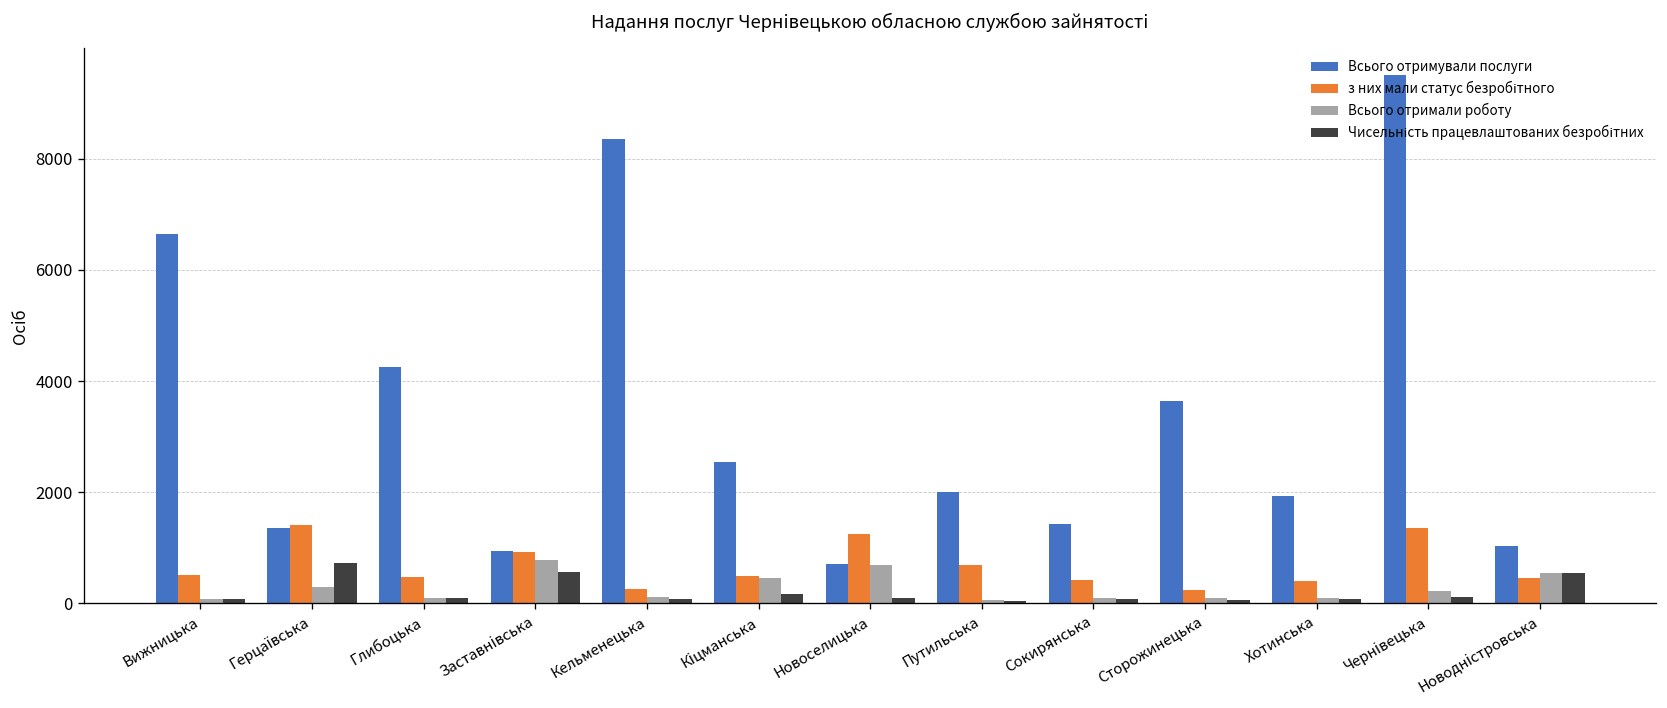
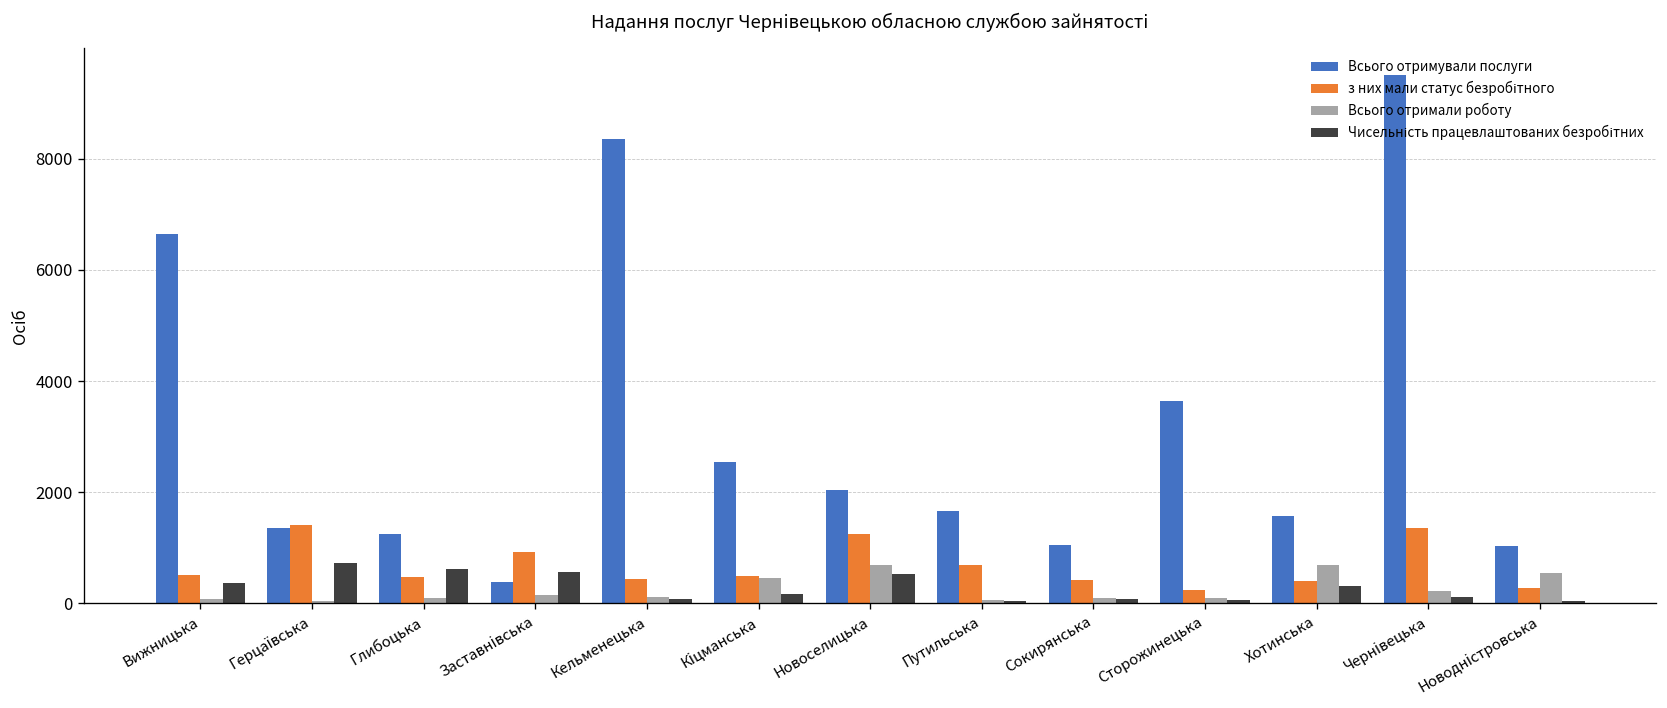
Чисельність працевлаштованих безробітних, Вижницька: 100 -> 400
Всього отримали роботу, Герцаївська: 300 -> 0
Всього отримували послуги, Глибоцька: 4300 -> 1200
Чисельність працевлаштованих безробітних, Глибоцька: 100 -> 600
Всього отримували послуги, Заставнівська: 900 -> 400
Всього отримали роботу, Заставнівська: 800 -> 100
з них мали статус безробітного, Кельменецька: 300 -> 400
Всього отримували послуги, Новоселицька: 700 -> 2000
Чисельність працевлаштованих безробітних, Новоселицька: 100 -> 500
Всього отримували послуги, Путильська: 2000 -> 1700
Всього отримували послуги, Сокирянська: 1400 -> 1000
Всього отримували послуги, Хотинська: 1900 -> 1600
Всього отримали роботу, Хотинська: 100 -> 700
Чисельність працевлаштованих безробітних, Хотинська: 100 -> 300
з них мали статус безробітного, Новодністровська: 500 -> 300
Чисельність працевлаштованих безробітних, Новодністровська: 500 -> 0
